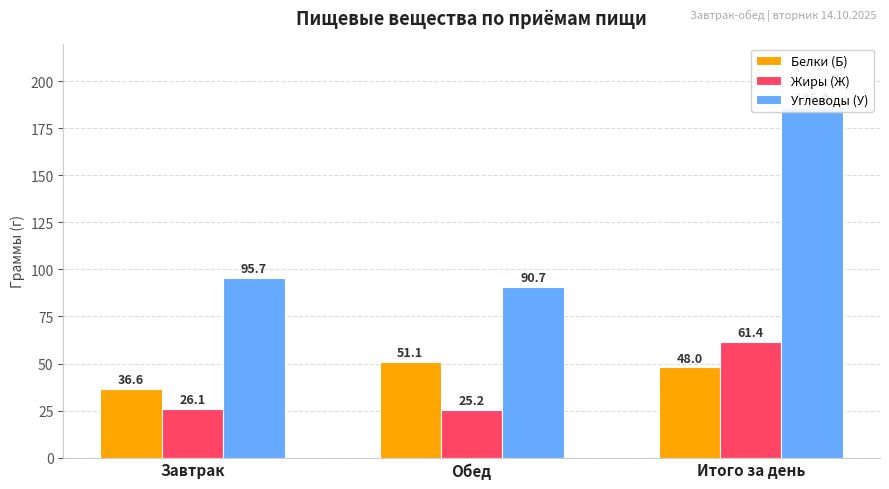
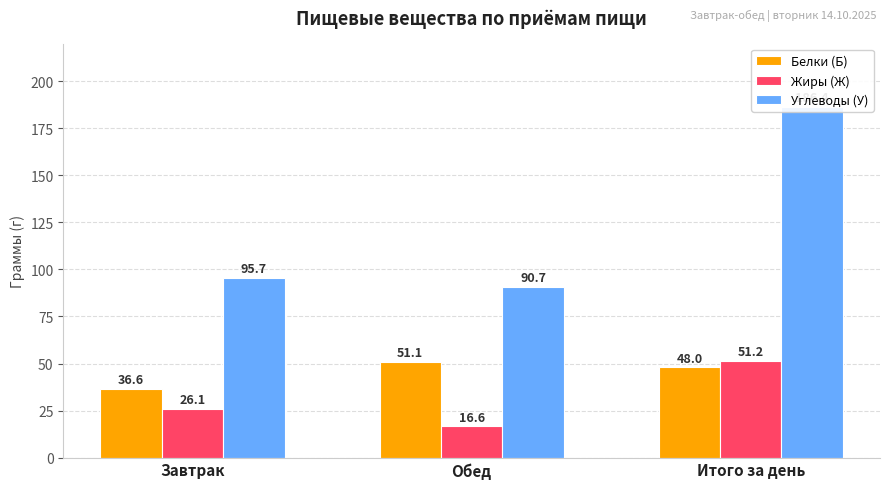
Жиры (Ж), Обед: 25.2 -> 16.6
Жиры (Ж), Итого за день: 61.4 -> 51.2
